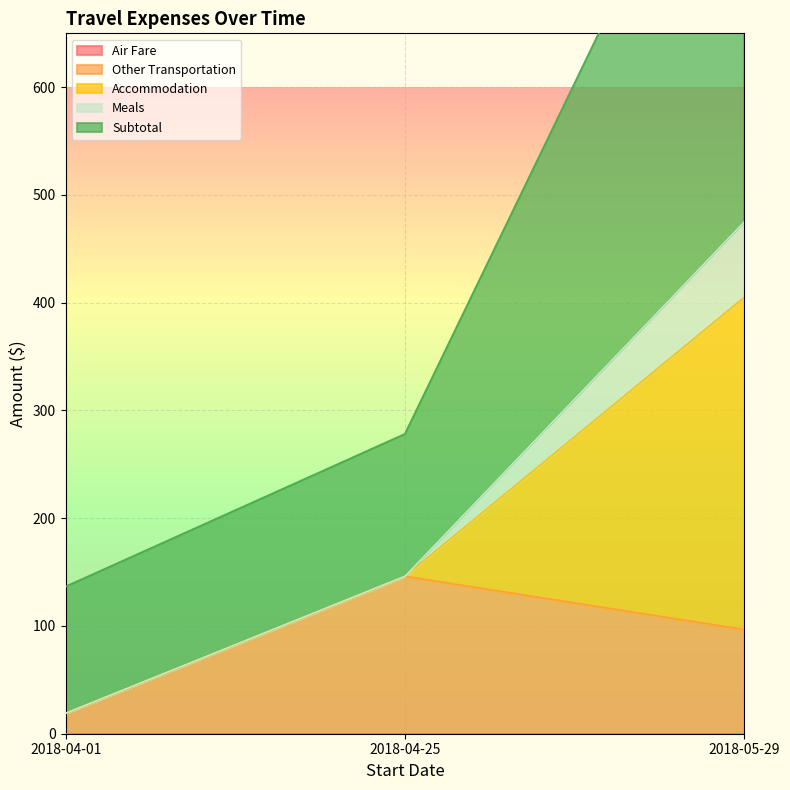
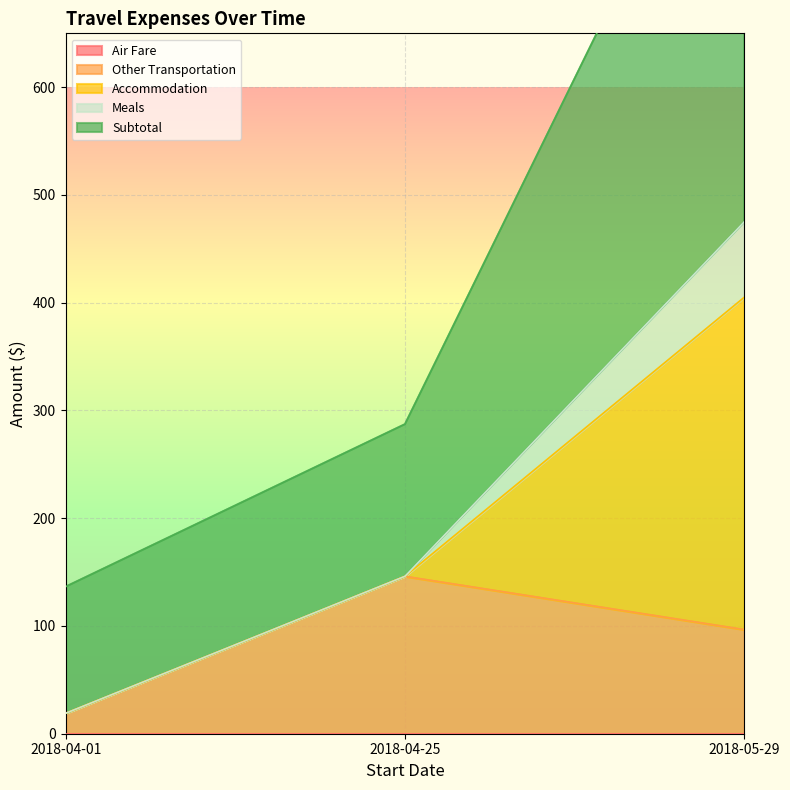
Subtotal, 2018-04-25: 132 -> 141
